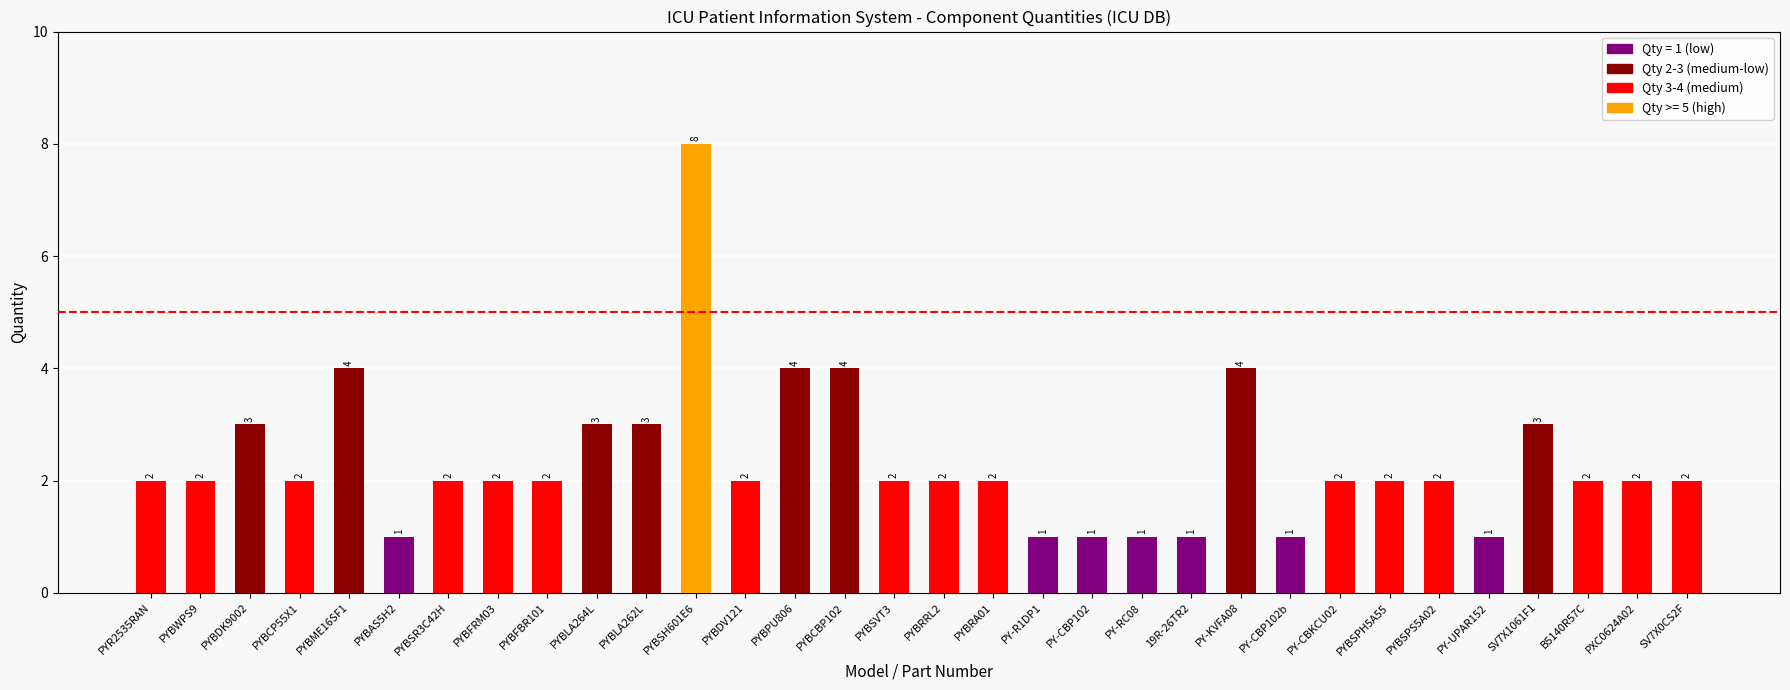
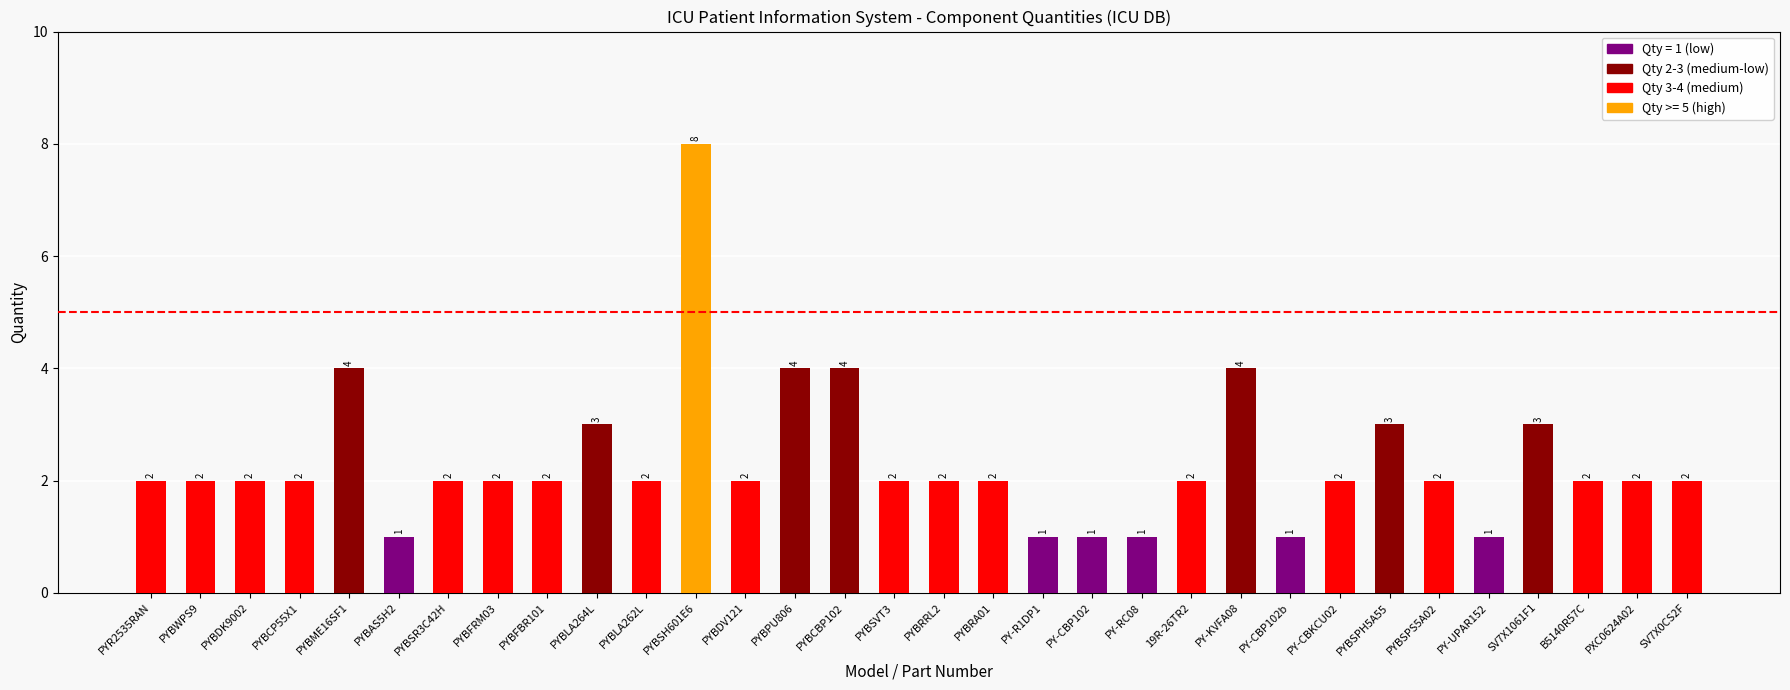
PYBDK9002: 3 -> 2
PYBLA262L: 3 -> 2
19R-26TR2: 1 -> 2
PYBSPH5A55: 2 -> 3
